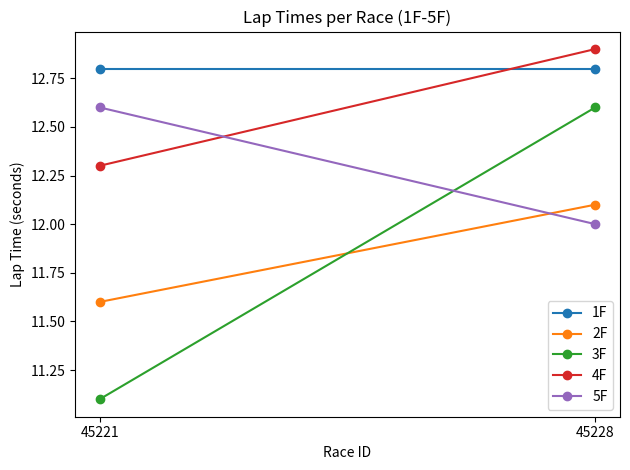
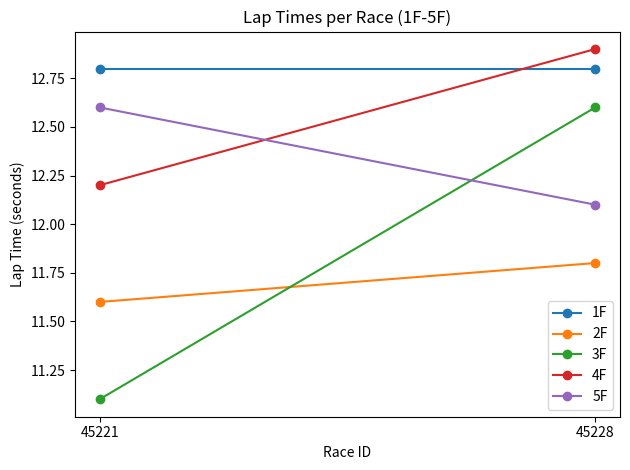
4F, 45221: 12.3 -> 12.2
2F, 45228: 12.1 -> 11.8
5F, 45228: 12.0 -> 12.1
